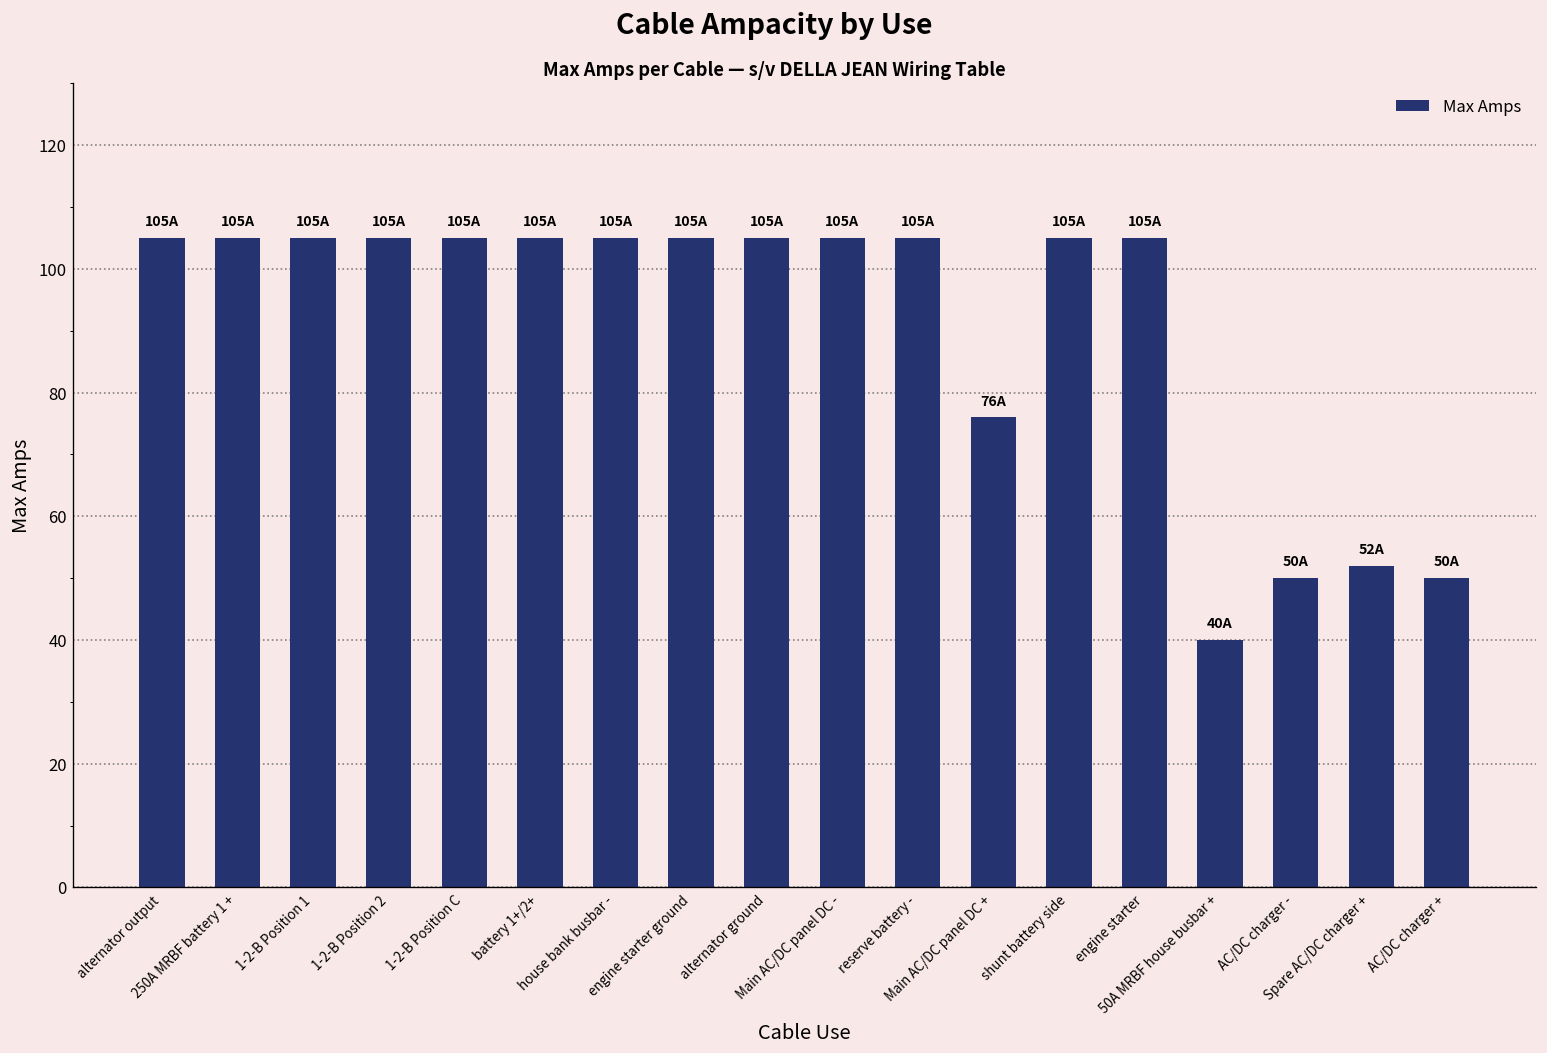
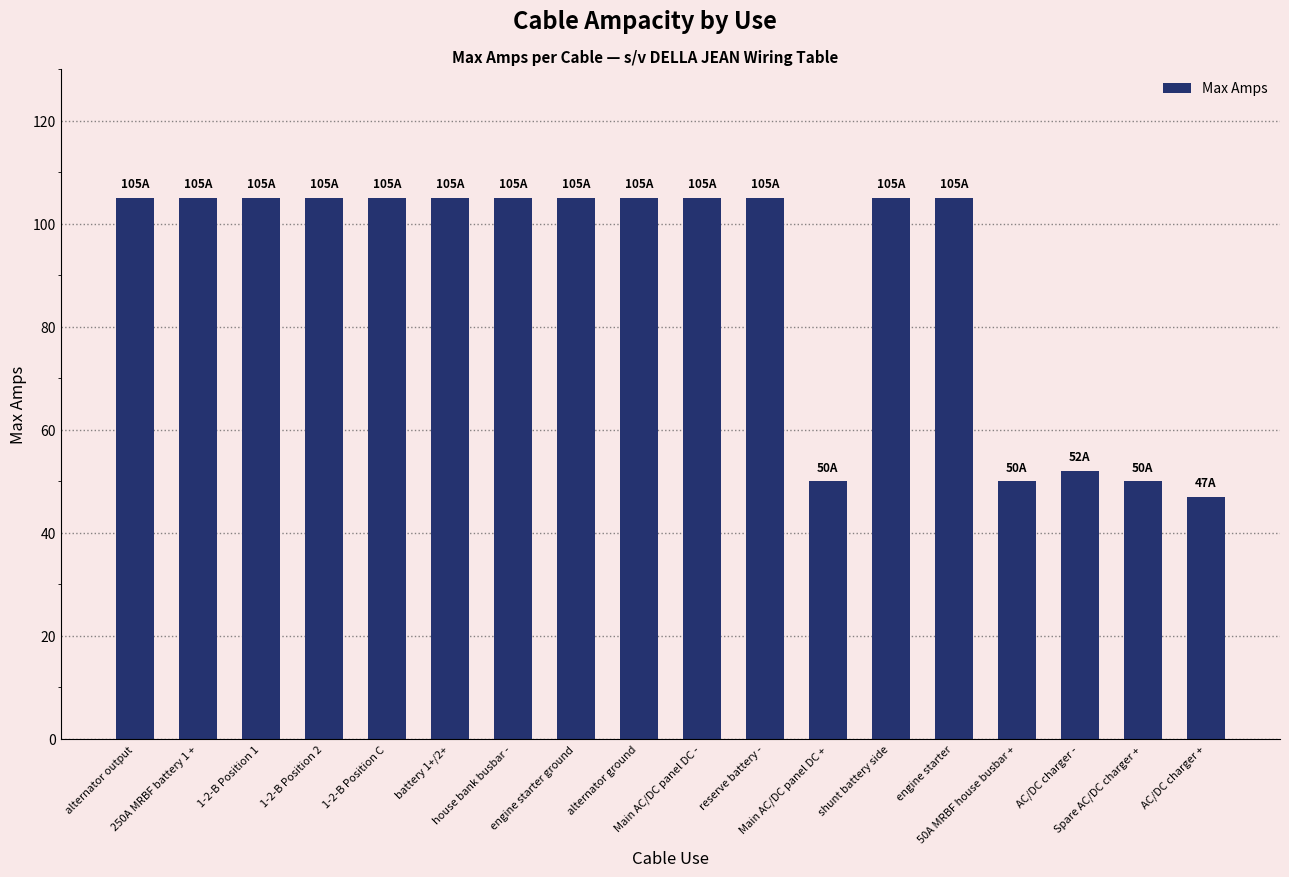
Main AC/DC panel DC +: 76A -> 50A
50A MRBF house busbar +: 40A -> 50A
AC/DC charger -: 50A -> 52A
Spare AC/DC charger +: 52A -> 50A
AC/DC charger +: 50A -> 47A
